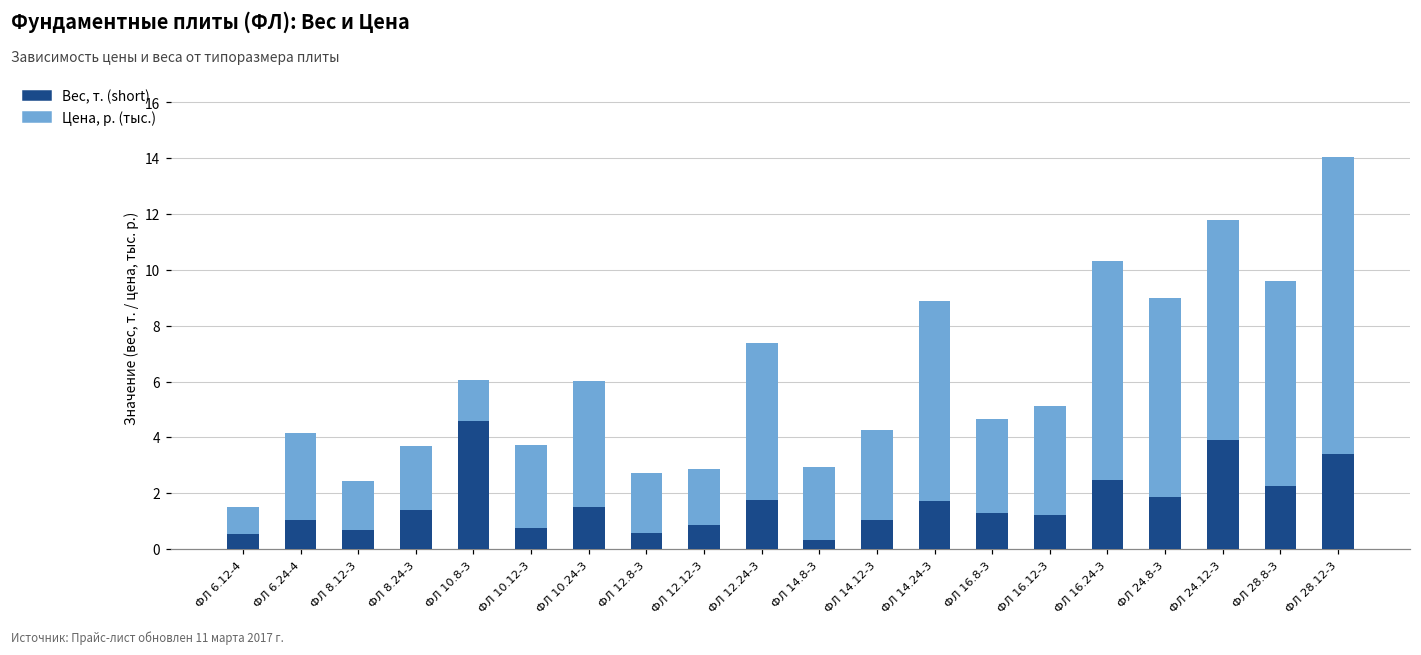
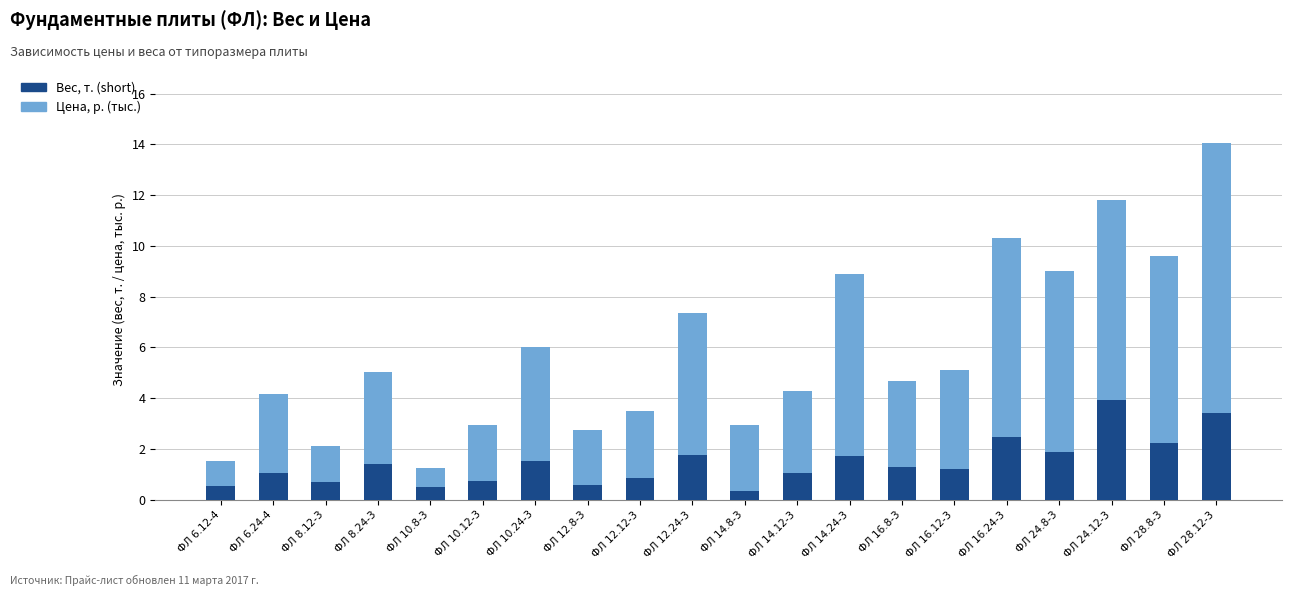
Цена, р. (тыс.), ФЛ 8.12-3: 1.8 -> 1.4
Цена, р. (тыс.), ФЛ 8.24-3: 2.3 -> 3.6
Вес, т. (short), ФЛ 10.8-3: 4.6 -> 0.5
Цена, р. (тыс.), ФЛ 10.8-3: 1.5 -> 0.8
Цена, р. (тыс.), ФЛ 10.12-3: 3.0 -> 2.2
Цена, р. (тыс.), ФЛ 12.12-3: 2.0 -> 2.6
